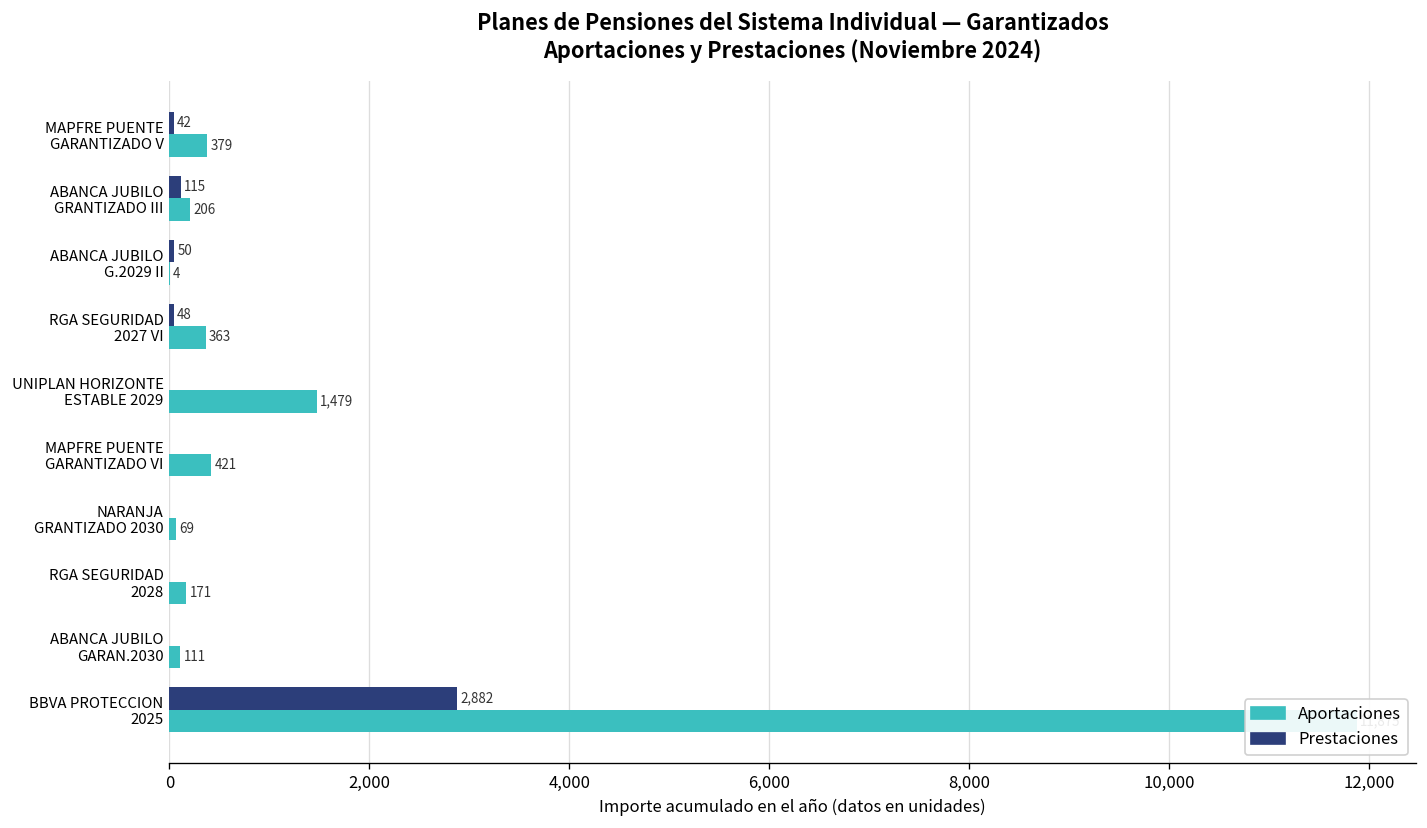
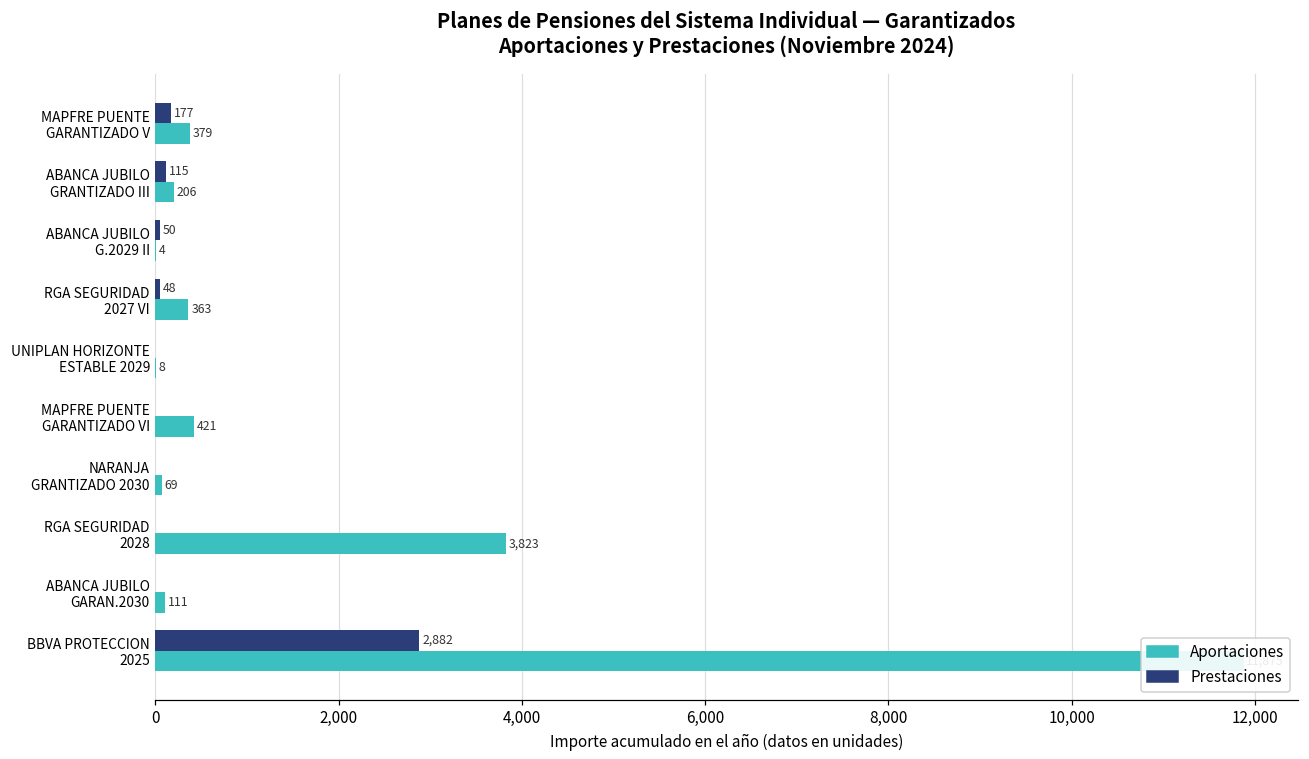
Prestaciones, MAPFRE PUENTE GARANTIZADO V: 42 -> 177
Aportaciones, UNIPLAN HORIZONTE ESTABLE 2029: 1,479 -> 8
Aportaciones, RGA SEGURIDAD 2028: 171 -> 3,823
